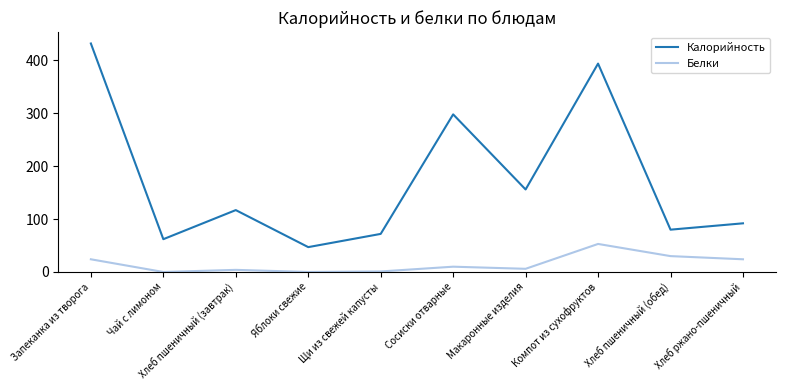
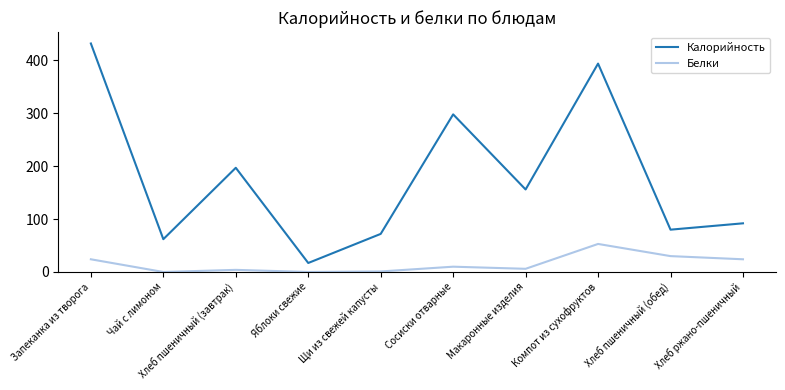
Калорийность, Хлеб пшеничный (завтрак): 120 -> 200
Калорийность, Яблоки свежие: 50 -> 20
